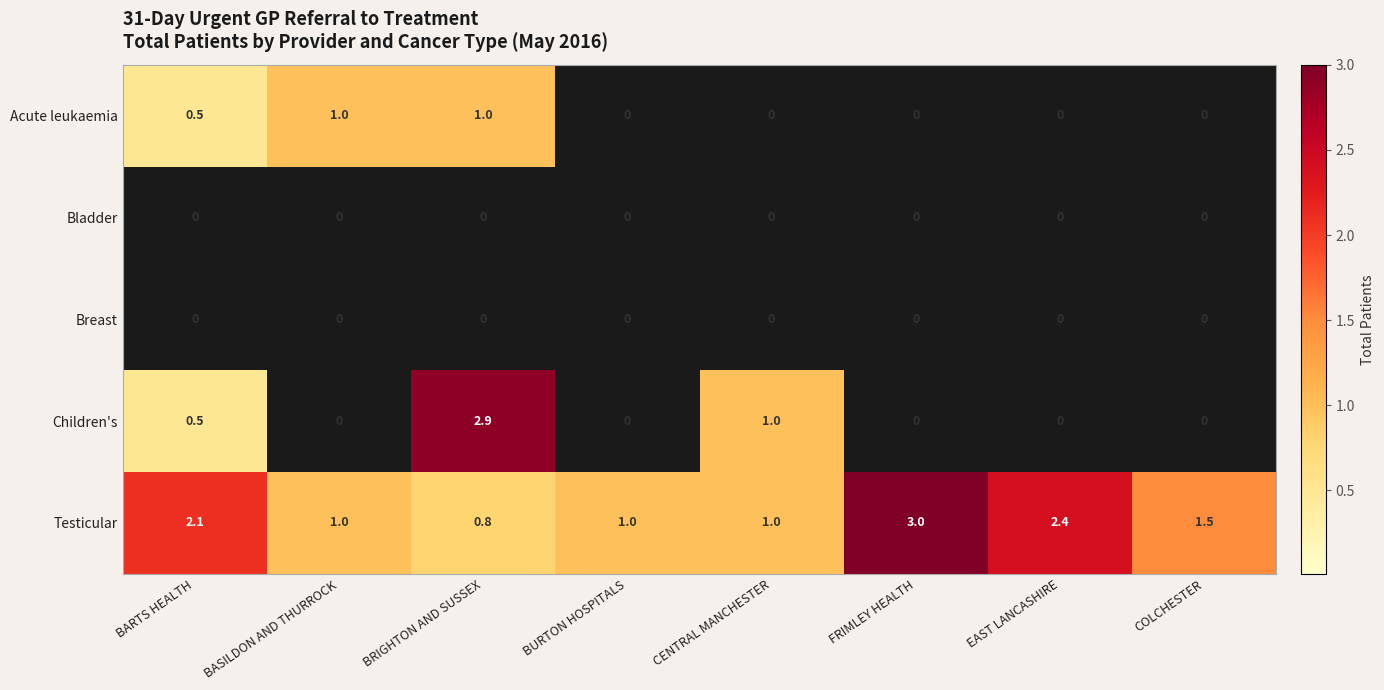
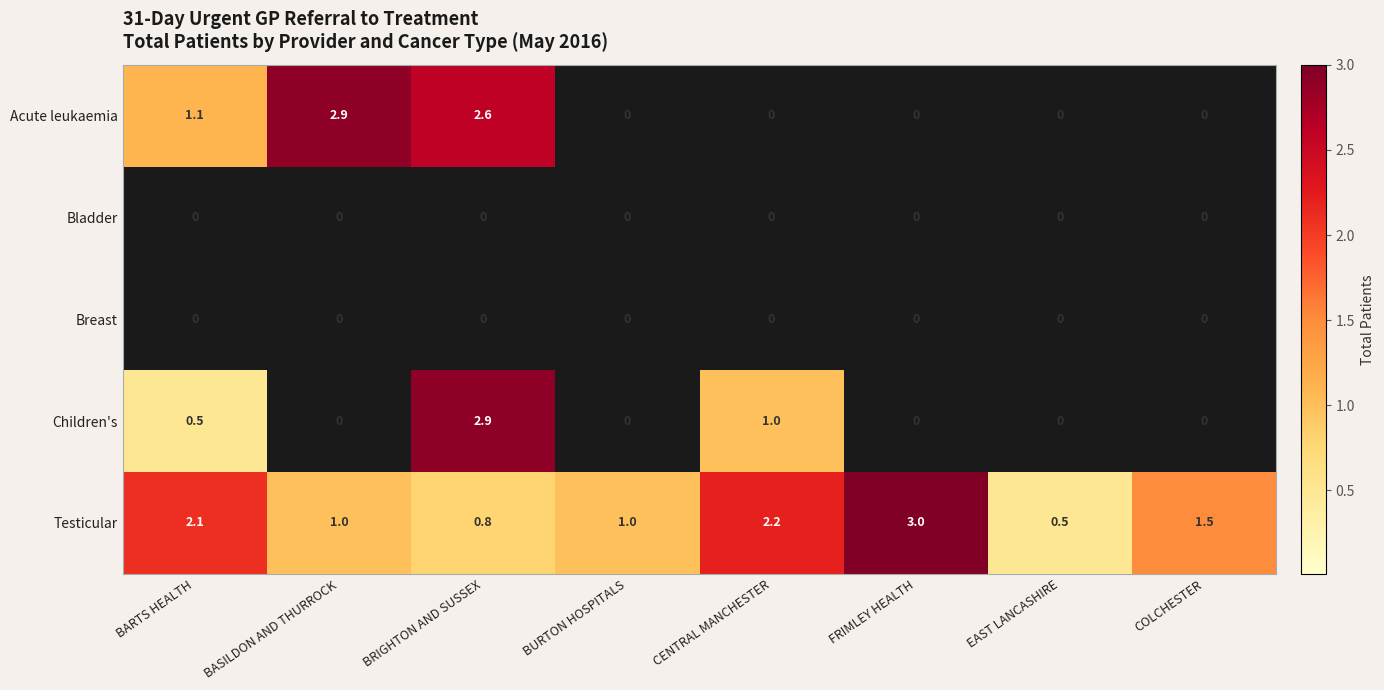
Acute leukaemia, BARTS HEALTH: 0.5 -> 1.1
Acute leukaemia, BASILDON AND THURROCK: 1.0 -> 2.9
Acute leukaemia, BRIGHTON AND SUSSEX: 1.0 -> 2.6
Testicular, CENTRAL MANCHESTER: 1.0 -> 2.2
Testicular, EAST LANCASHIRE: 2.4 -> 0.5
